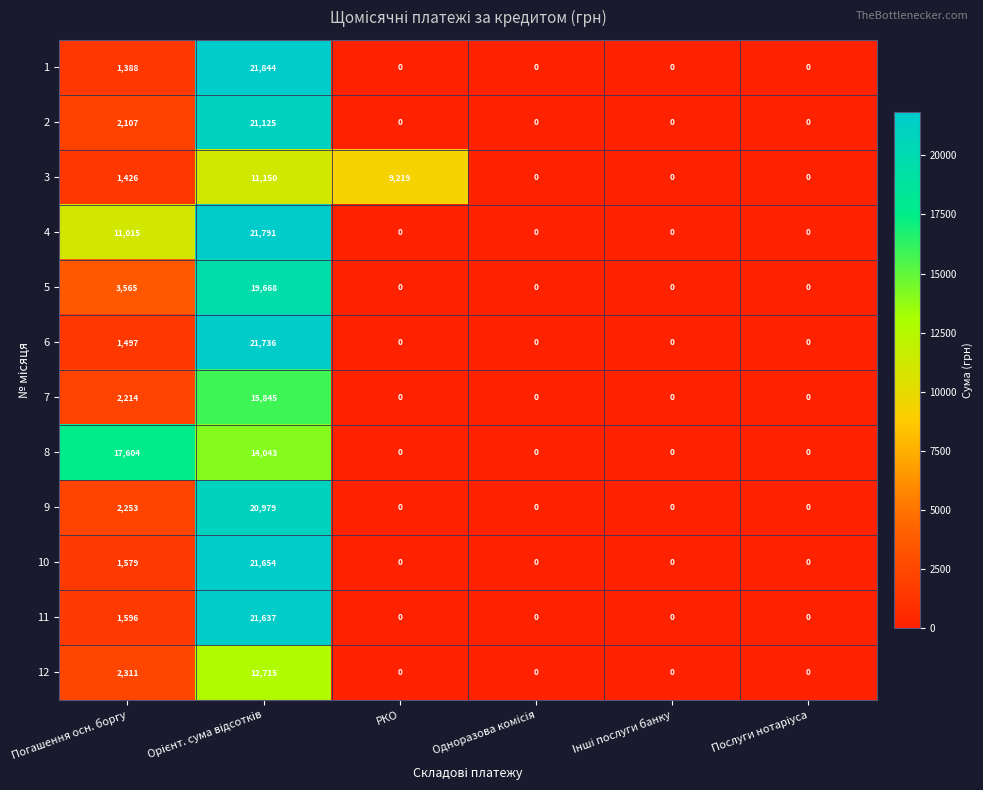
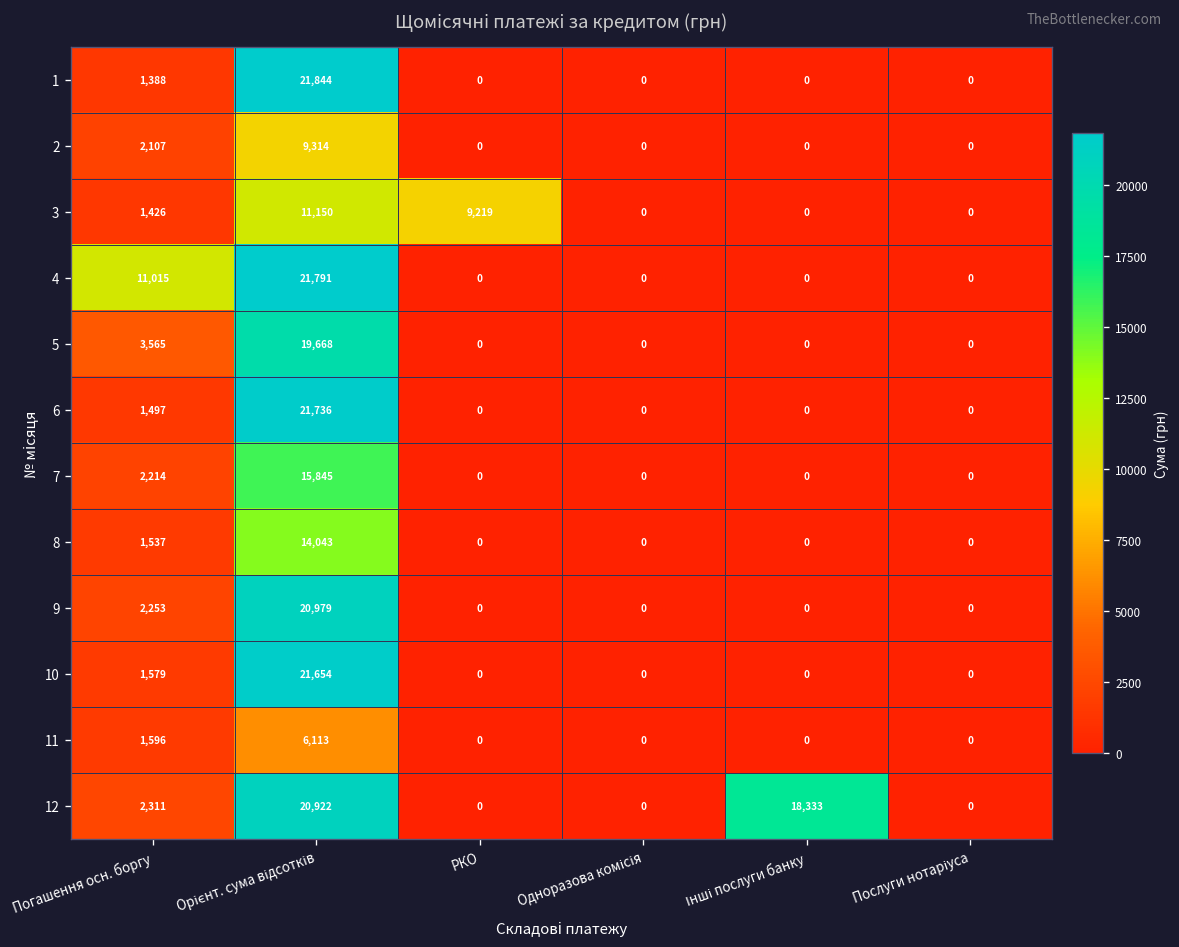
2, Орієнт. сума відсотків: 21,125 -> 9,314
8, Погашення осн. боргу: 17,604 -> 1,537
11, Орієнт. сума відсотків: 21,637 -> 6,113
12, Орієнт. сума відсотків: 12,715 -> 20,922
12, Інші послуги банку: 0 -> 18,333
